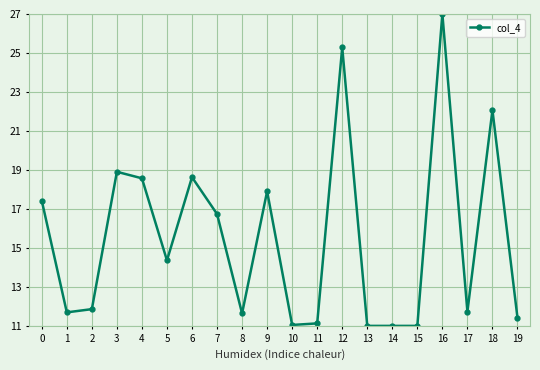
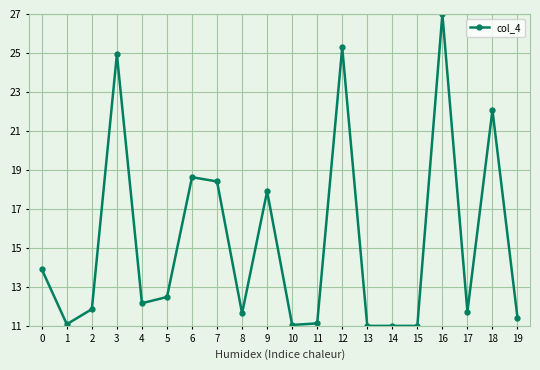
0: 17.4 -> 13.9
1: 11.7 -> 11.1
3: 18.9 -> 24.9
4: 18.6 -> 12.2
5: 14.4 -> 12.5
7: 16.7 -> 18.4
